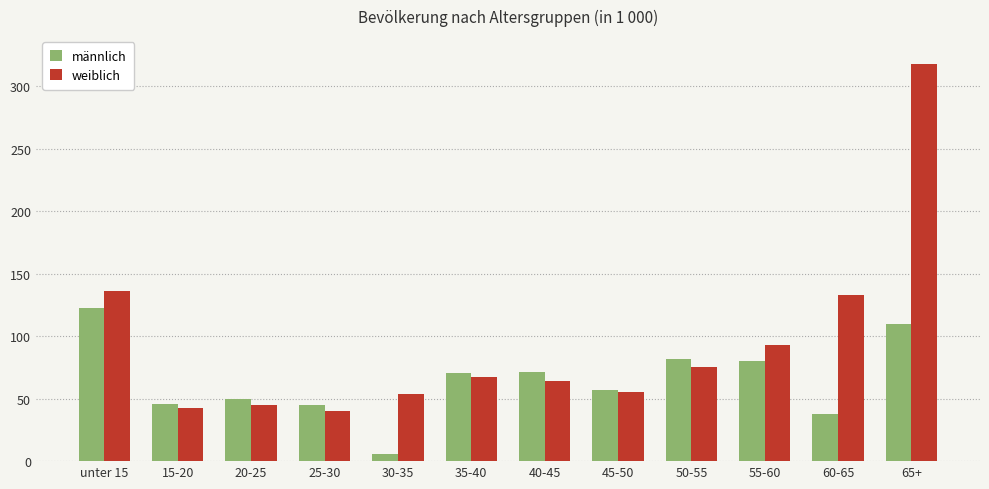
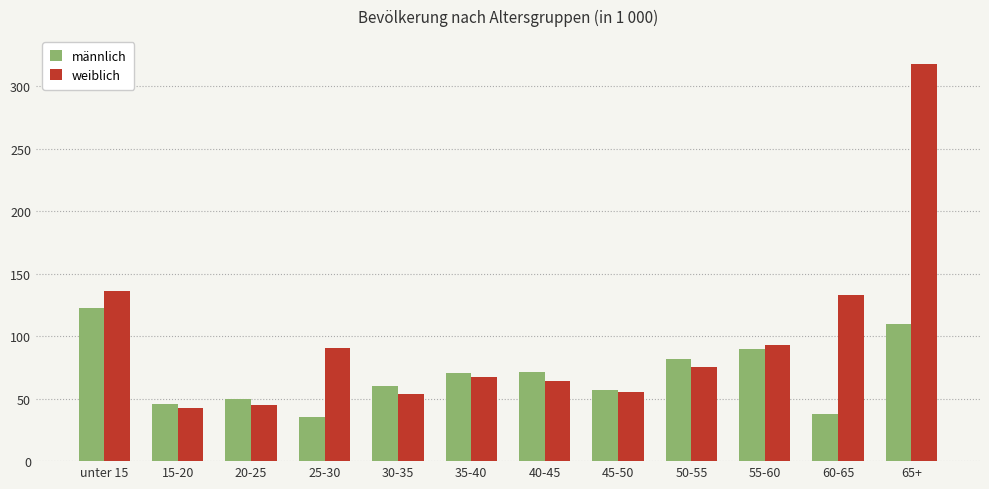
männlich, 25-30: 45 -> 35
weiblich, 25-30: 40 -> 91
männlich, 30-35: 6 -> 60
männlich, 55-60: 80 -> 90
